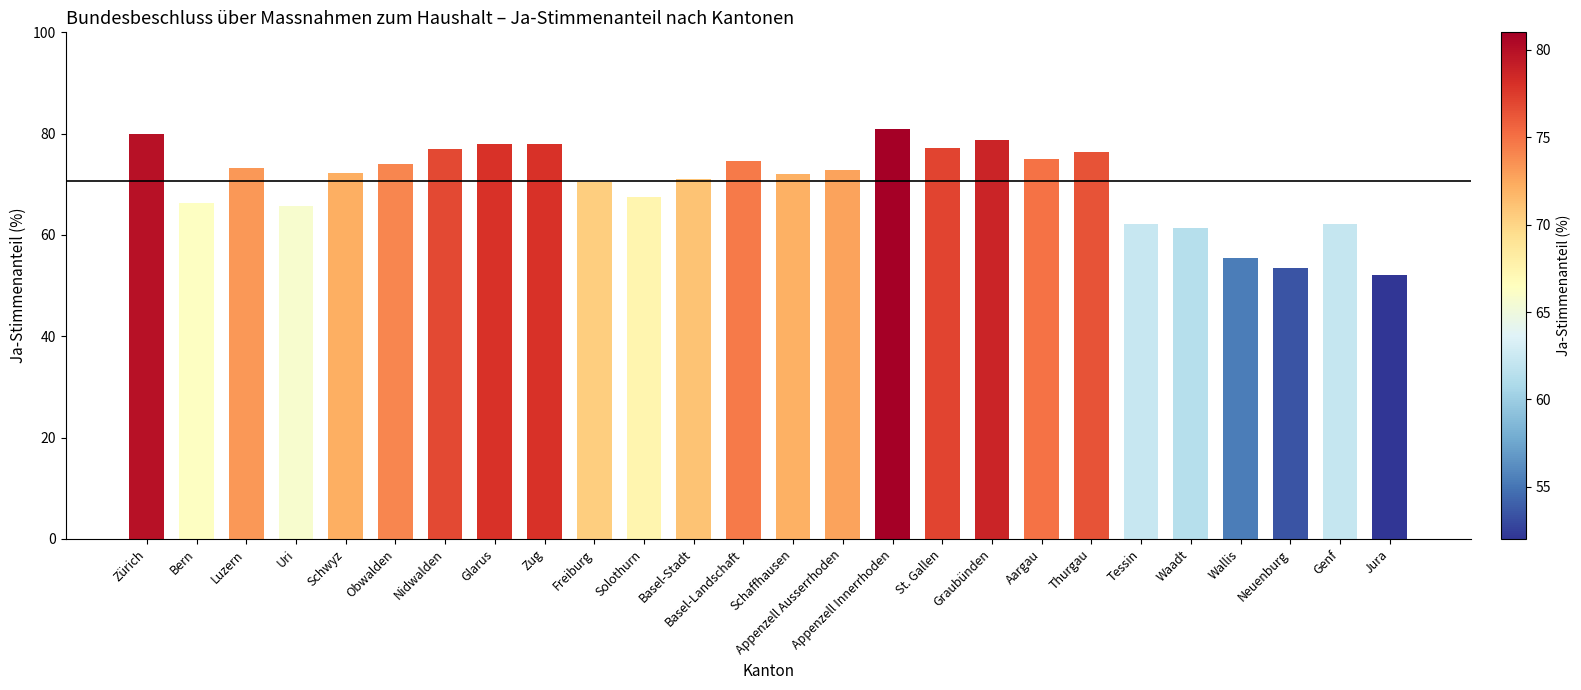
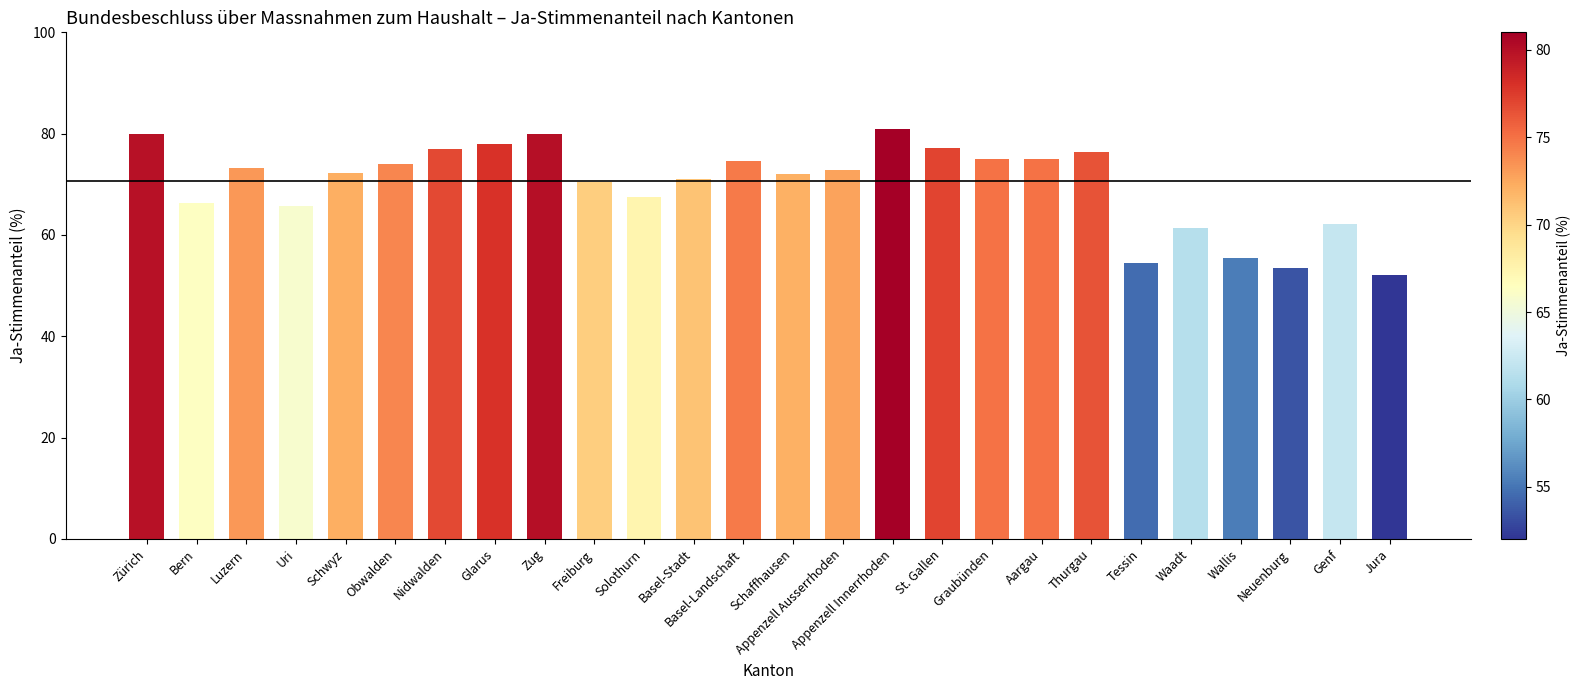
Zug: 78 -> 80
Graubünden: 79 -> 75
Tessin: 62 -> 55
